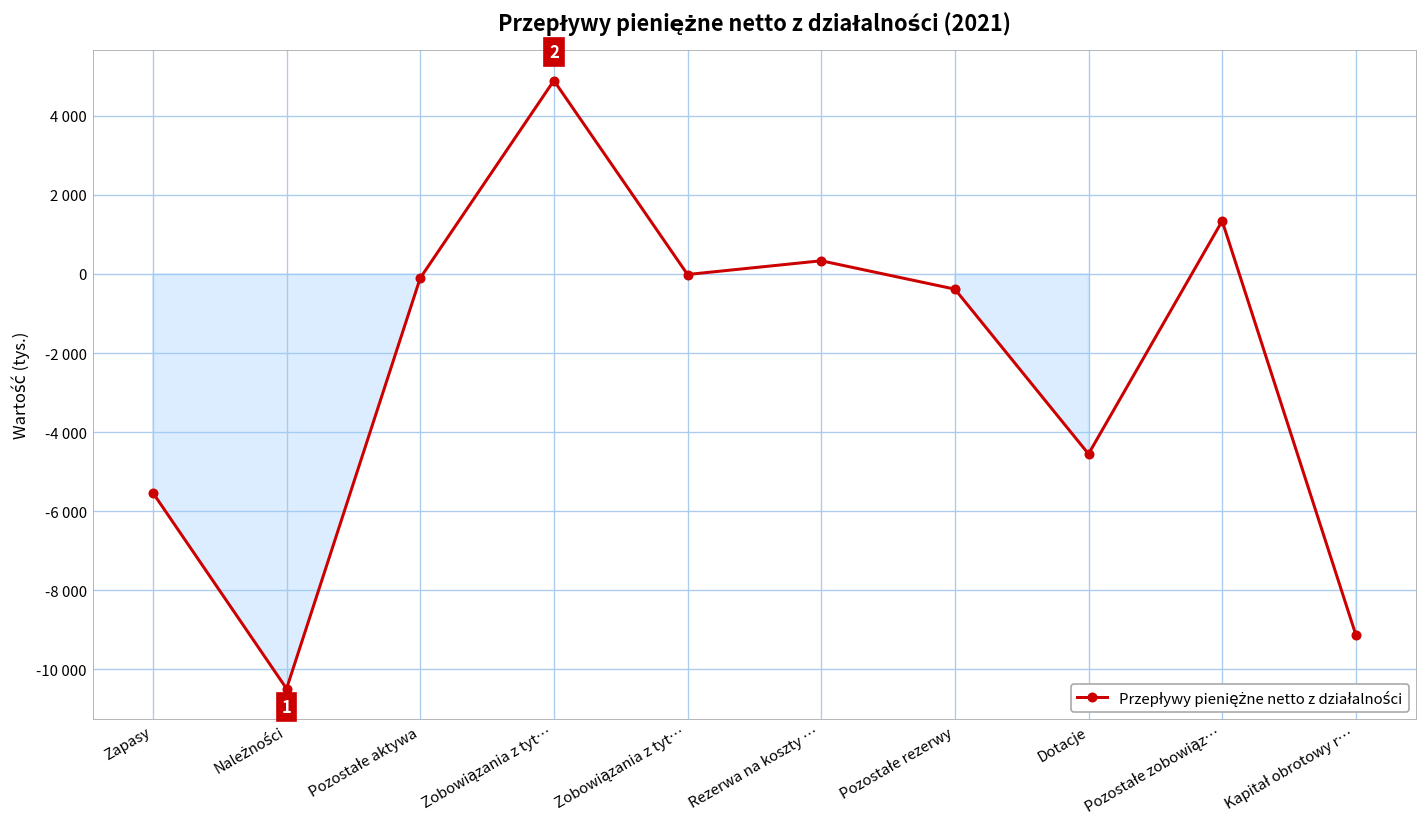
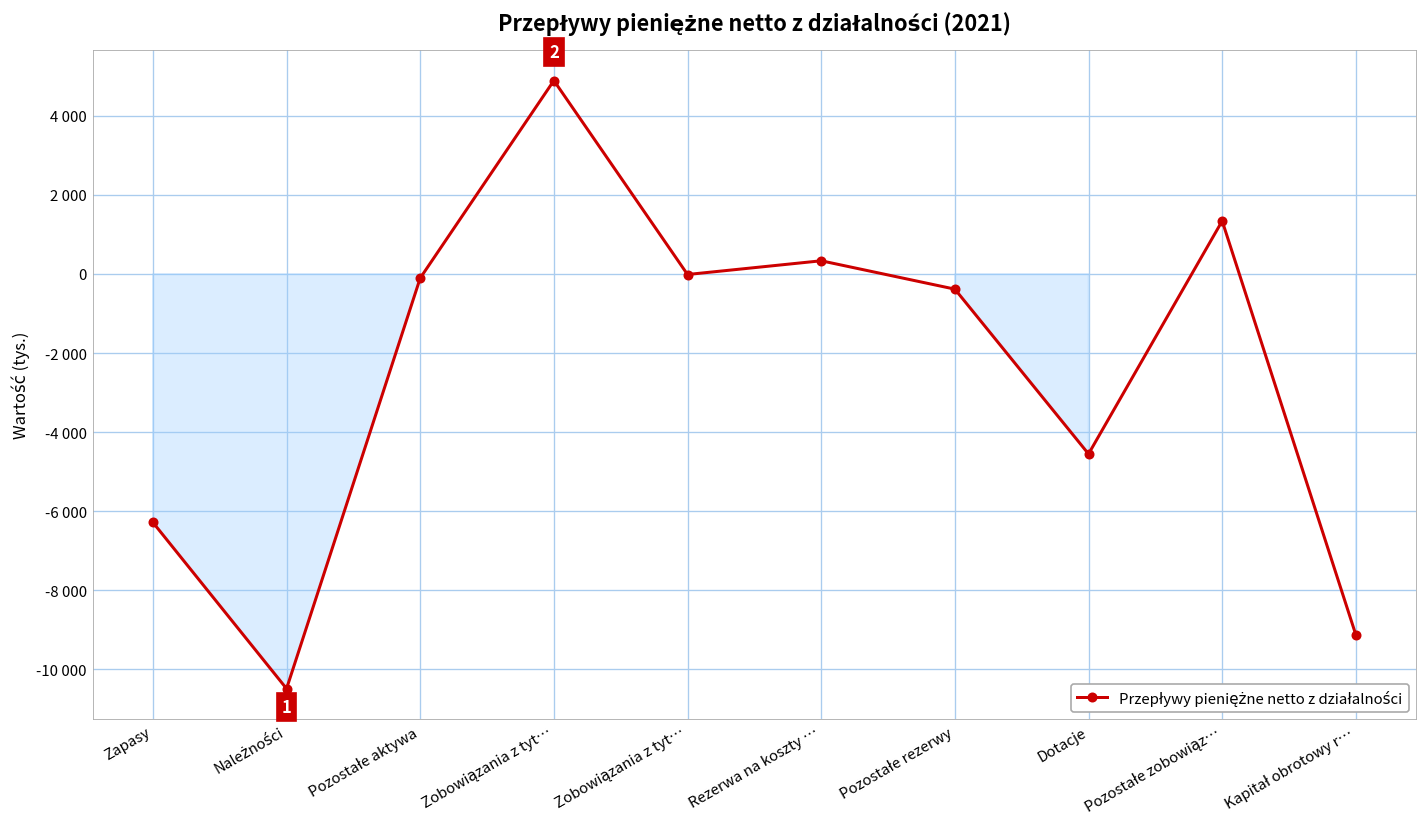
Zapasy: -5500 -> -6300
